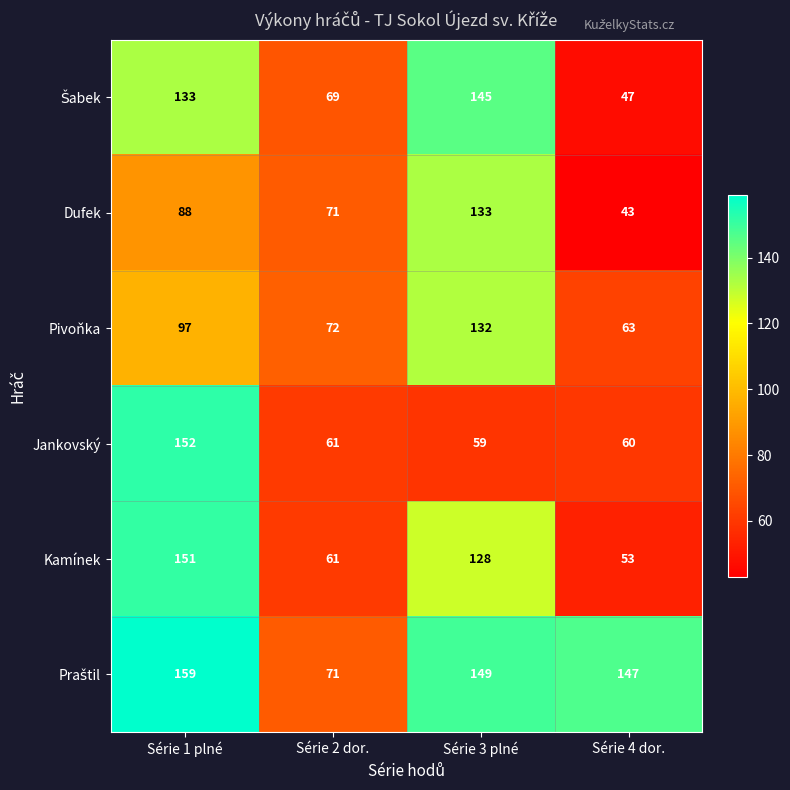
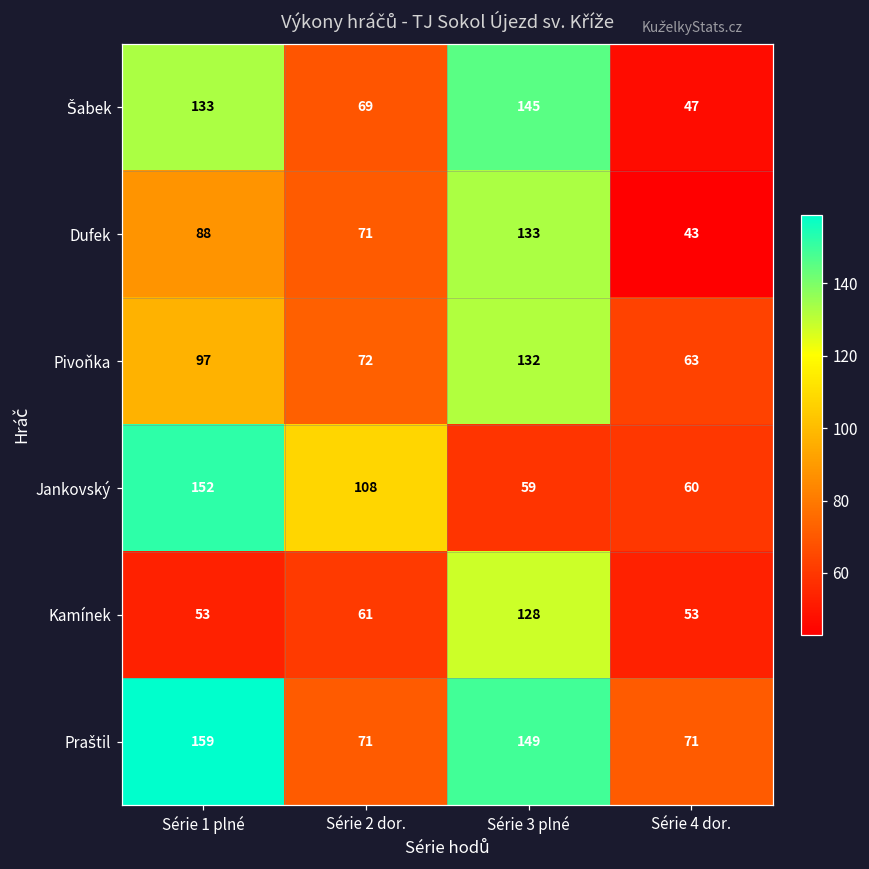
Jankovský, Série 2 dor.: 61 -> 108
Kamínek, Série 1 plné: 151 -> 53
Praštil, Série 4 dor.: 147 -> 71
